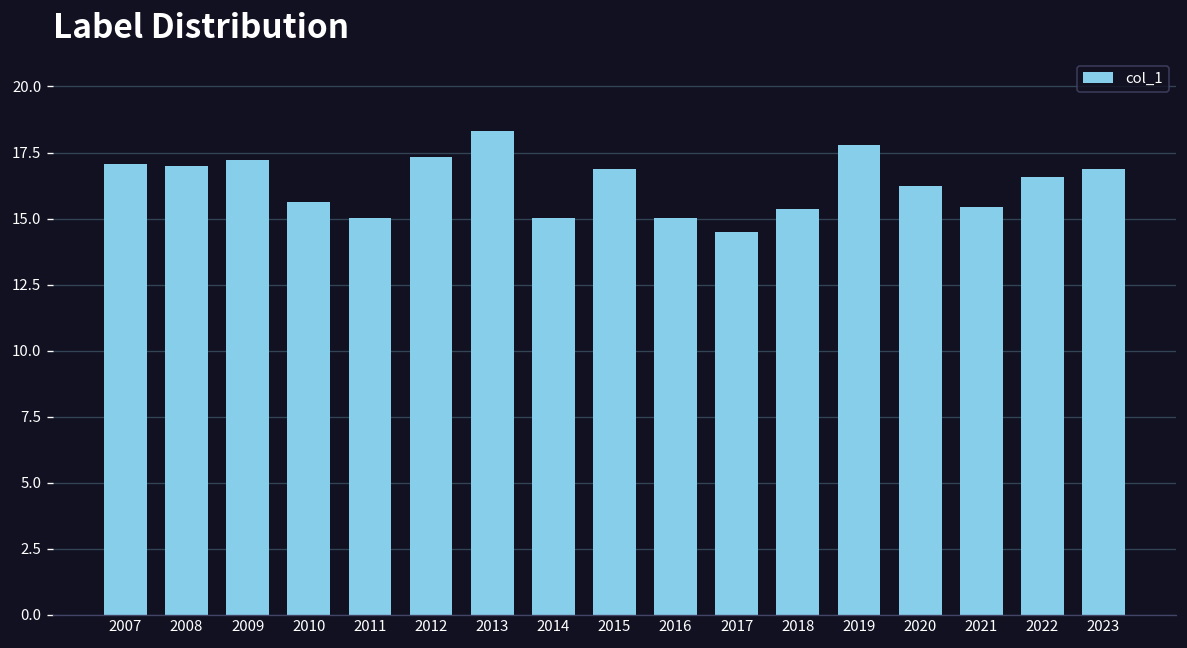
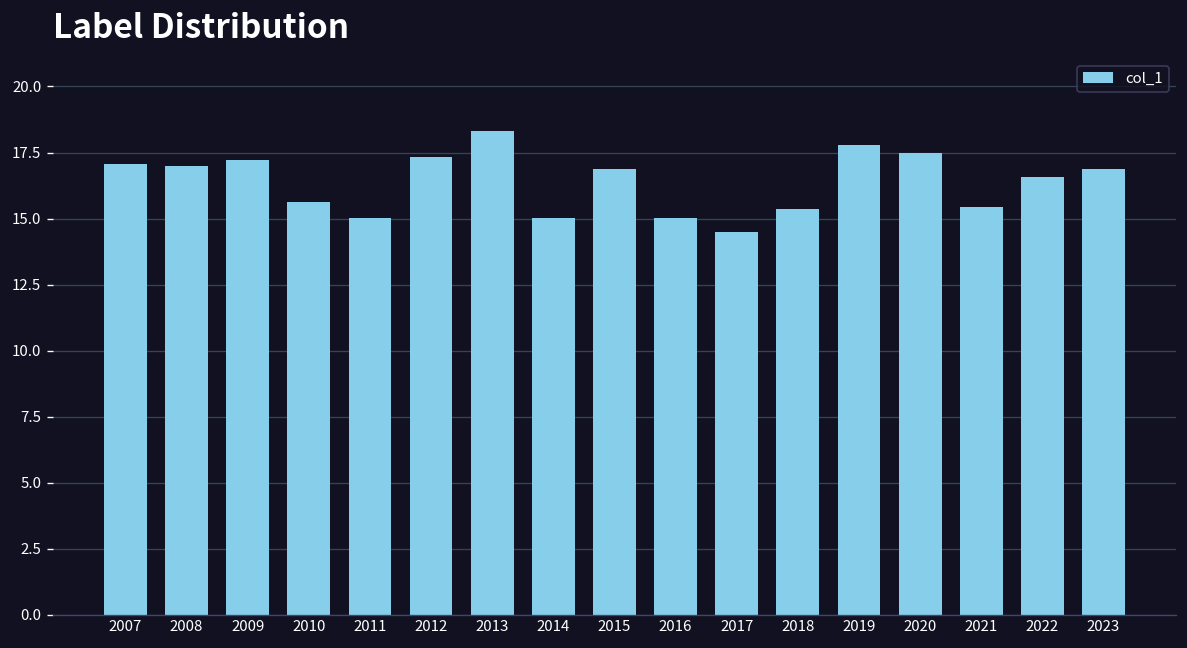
2020: 16.2 -> 17.5
